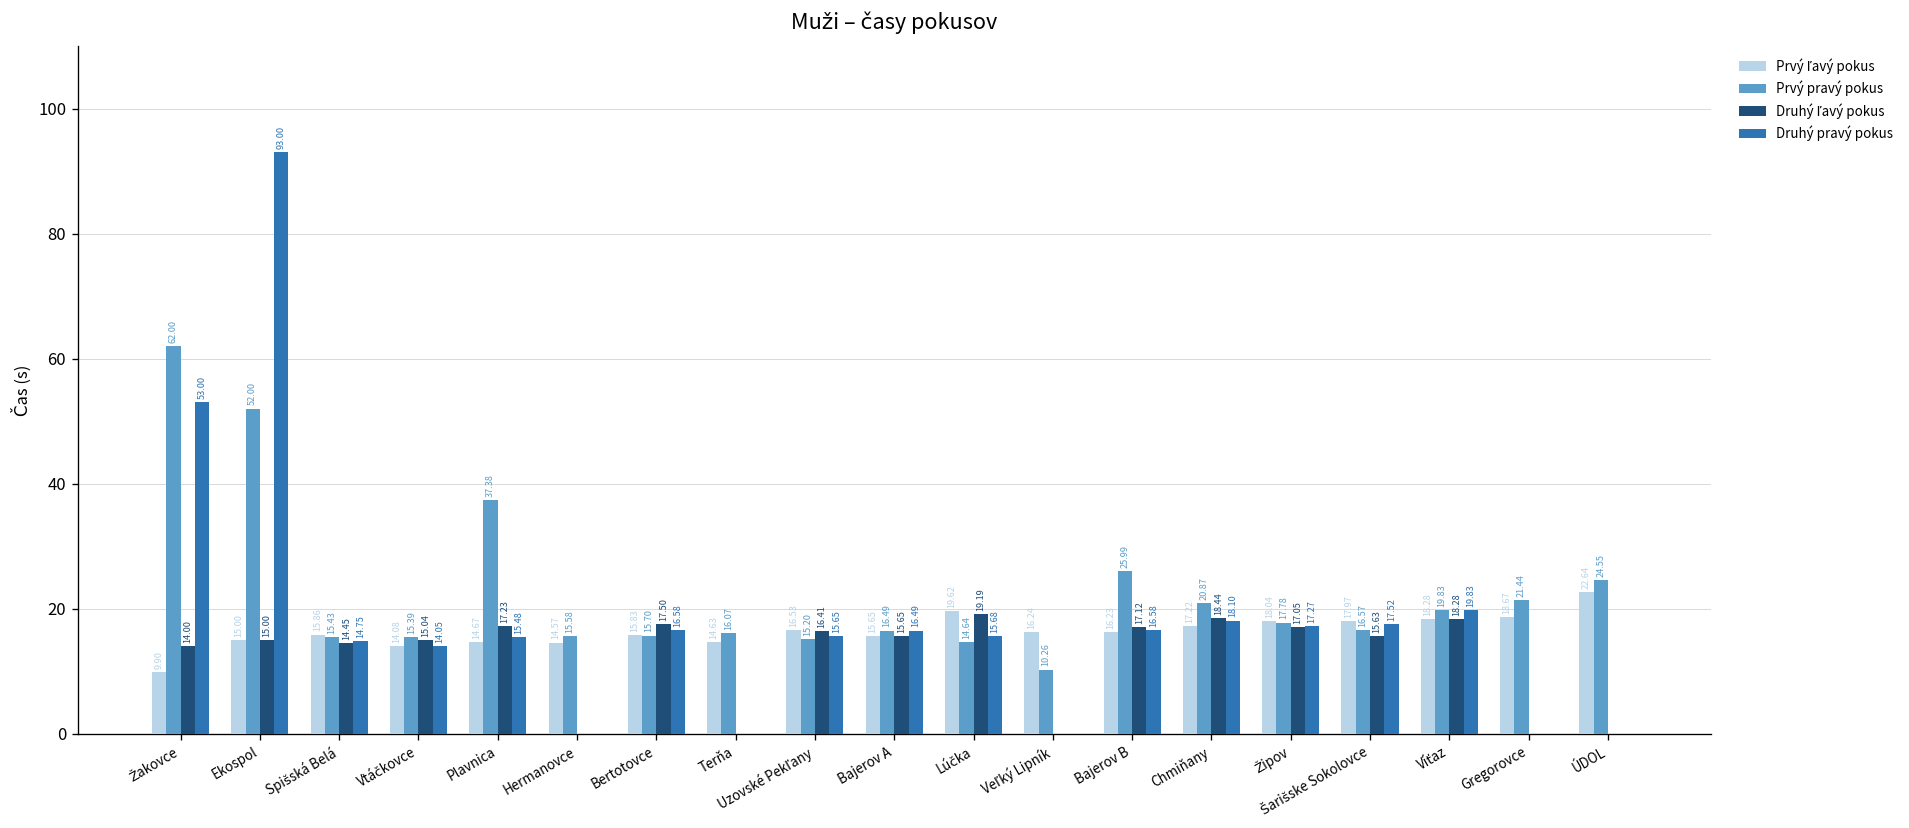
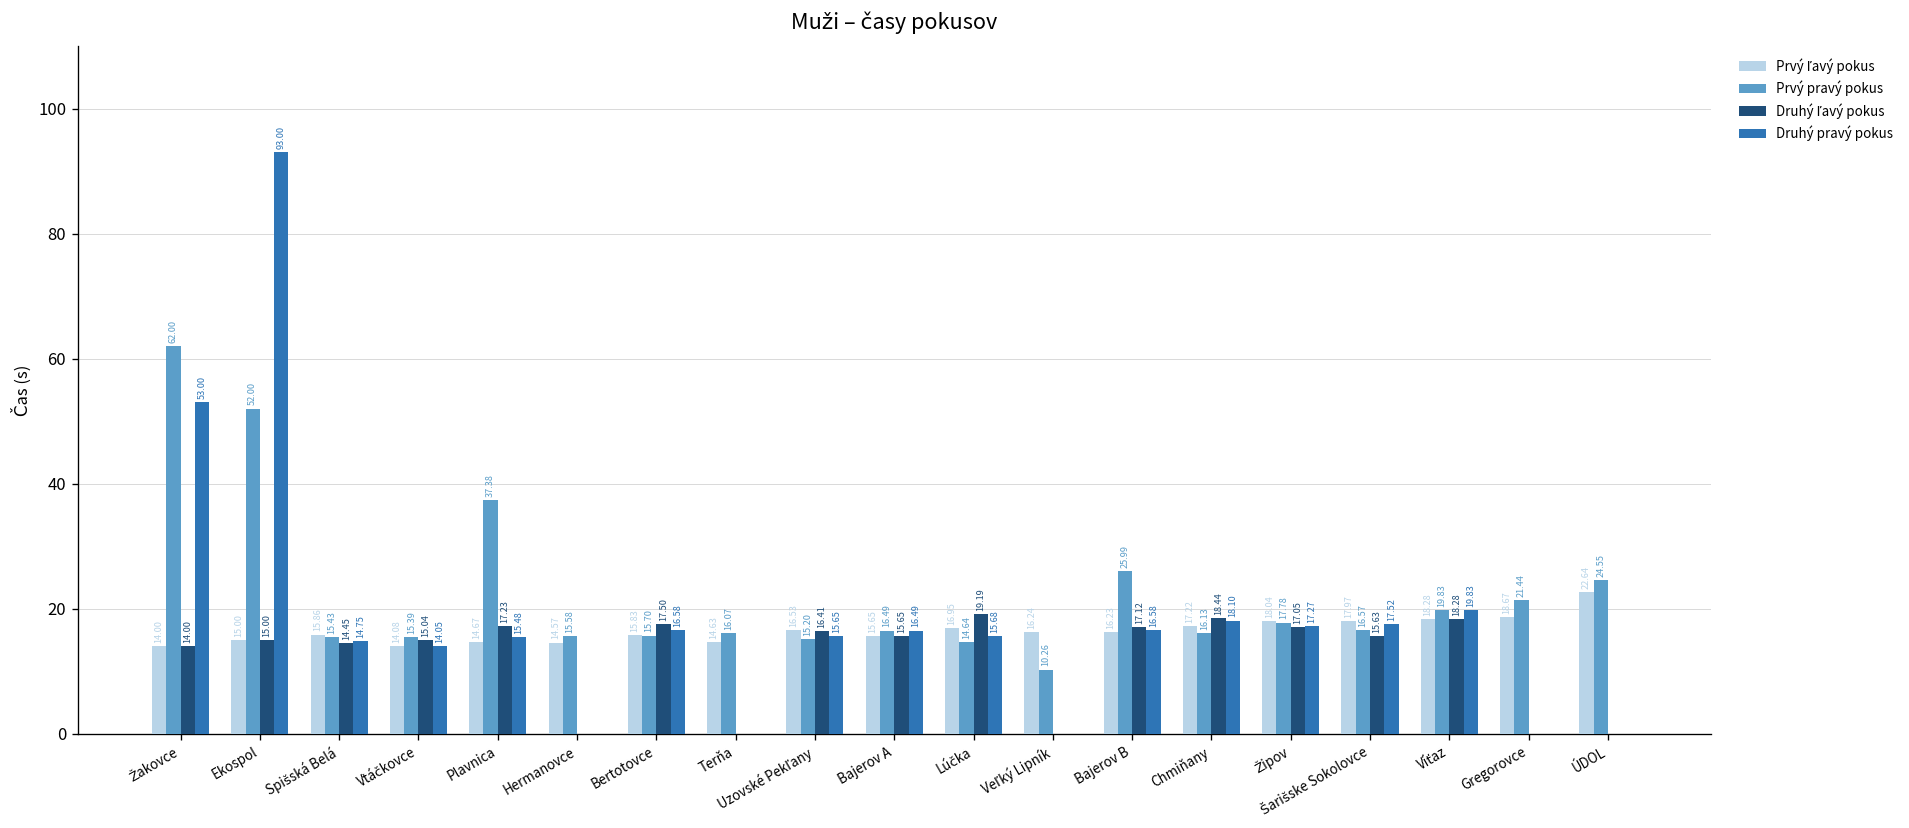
Prvý ľavý pokus, Žakovce: 9.90 -> 14.00
Prvý ľavý pokus, Lúčka: 19.62 -> 16.95
Prvý pravý pokus, Chmiňany: 20.87 -> 16.13
